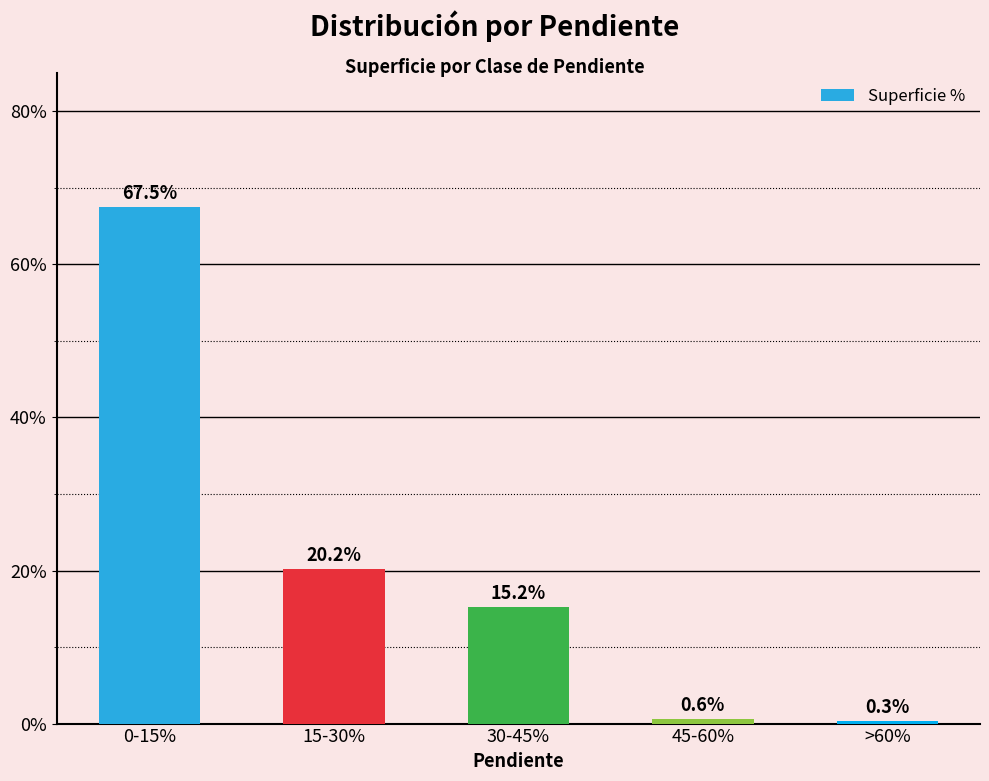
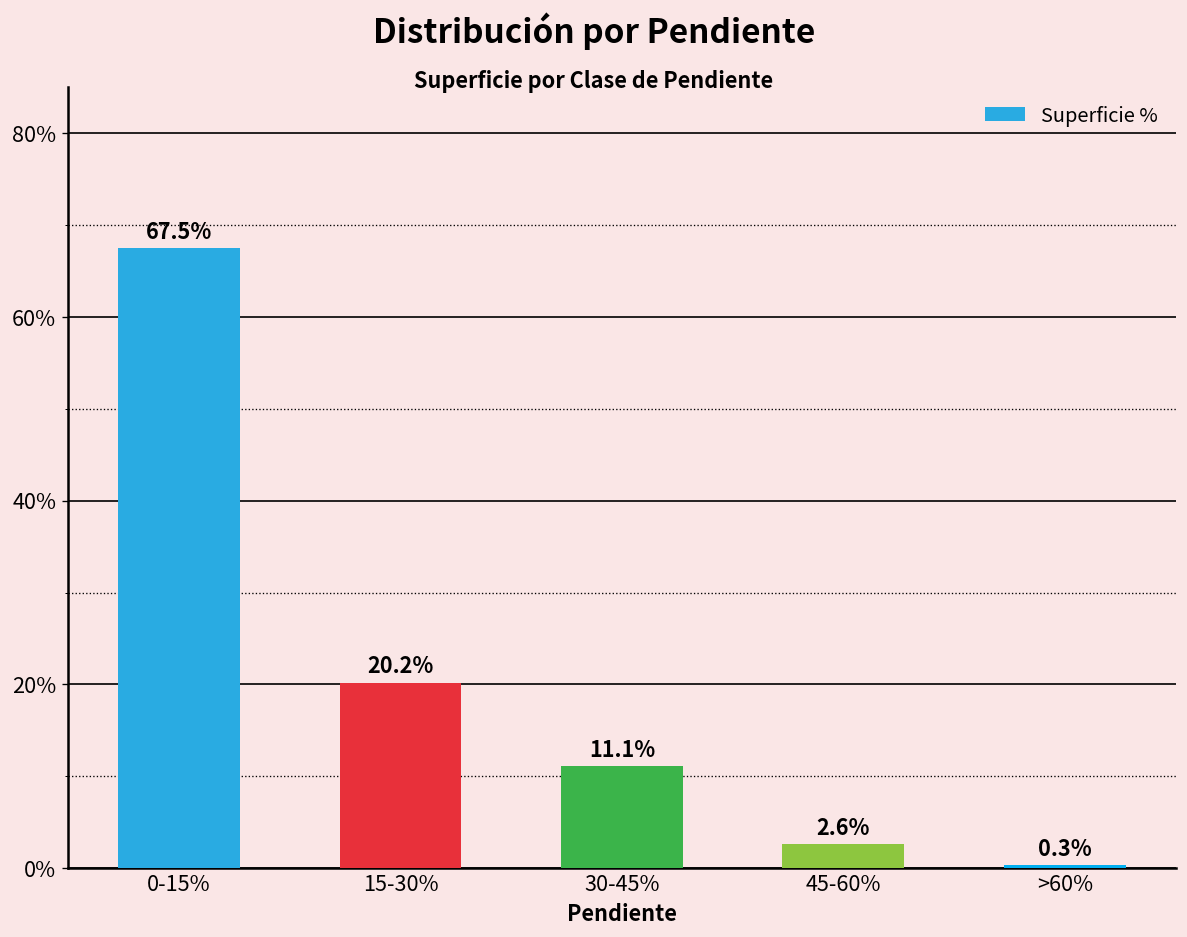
30-45%: 15.2% -> 11.1%
45-60%: 0.6% -> 2.6%
